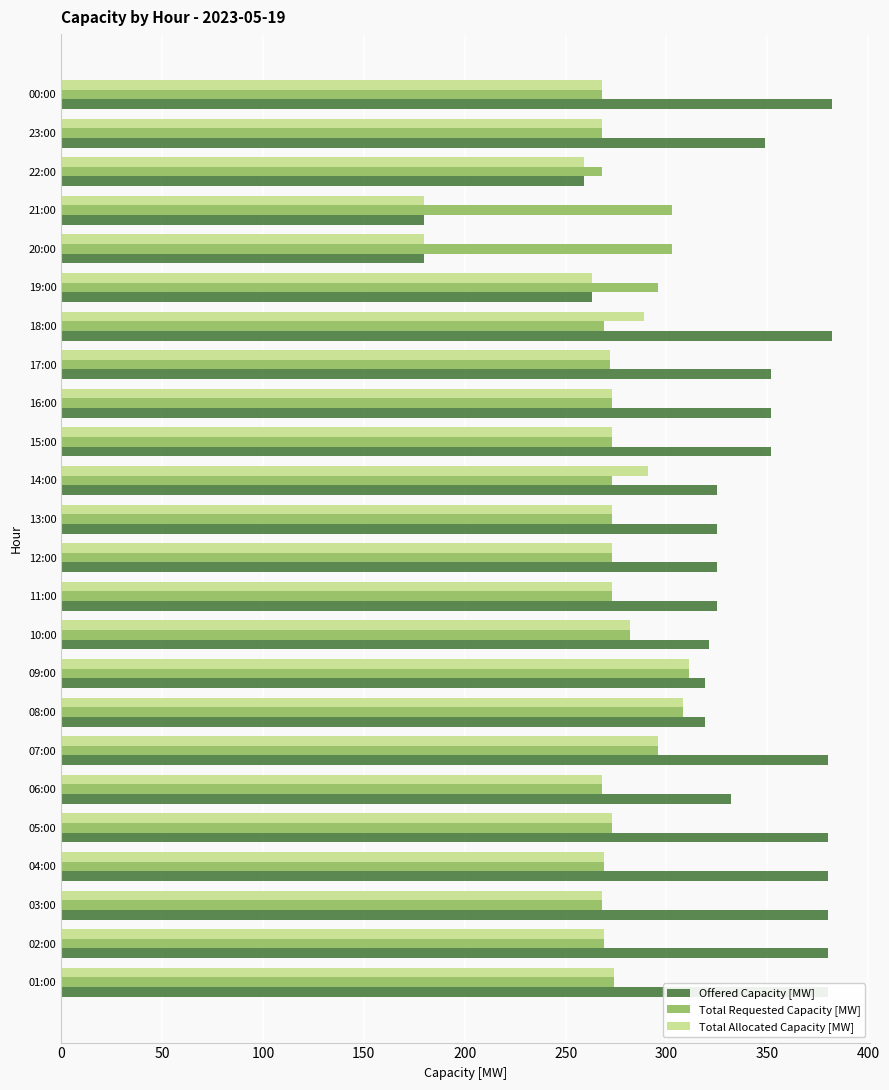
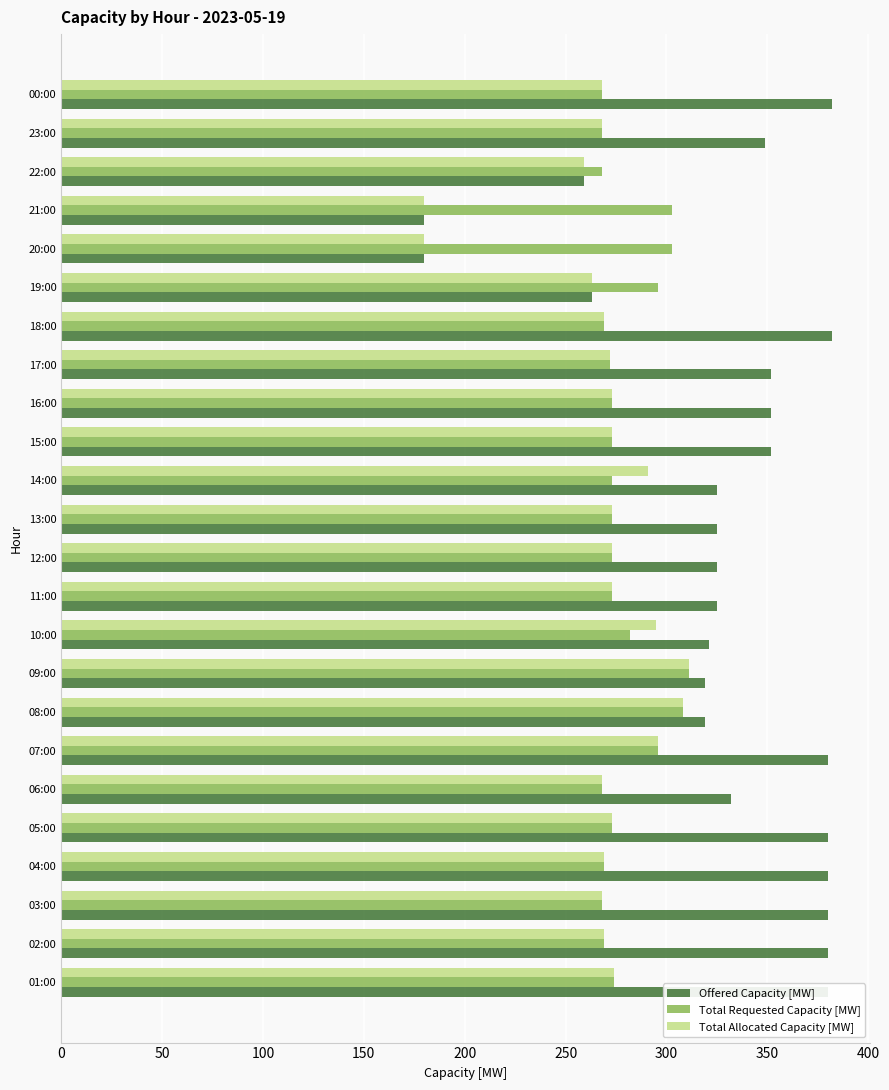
Total Allocated Capacity [MW], 18:00: 289 -> 269
Total Allocated Capacity [MW], 10:00: 282 -> 295
